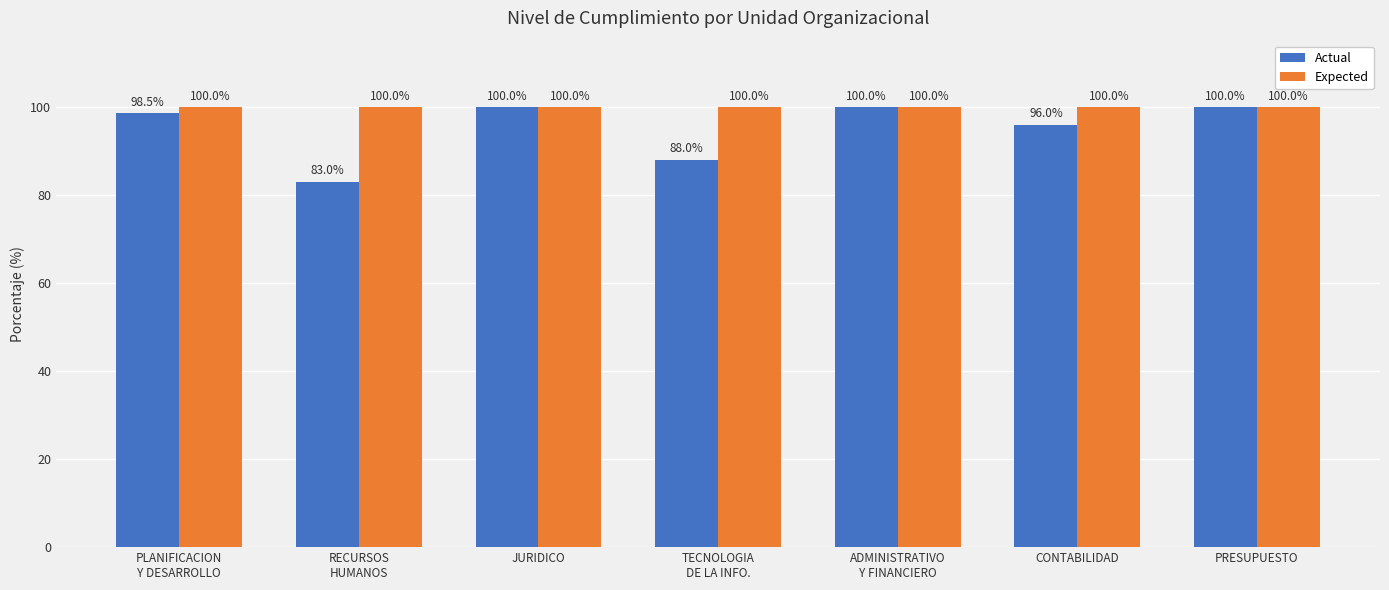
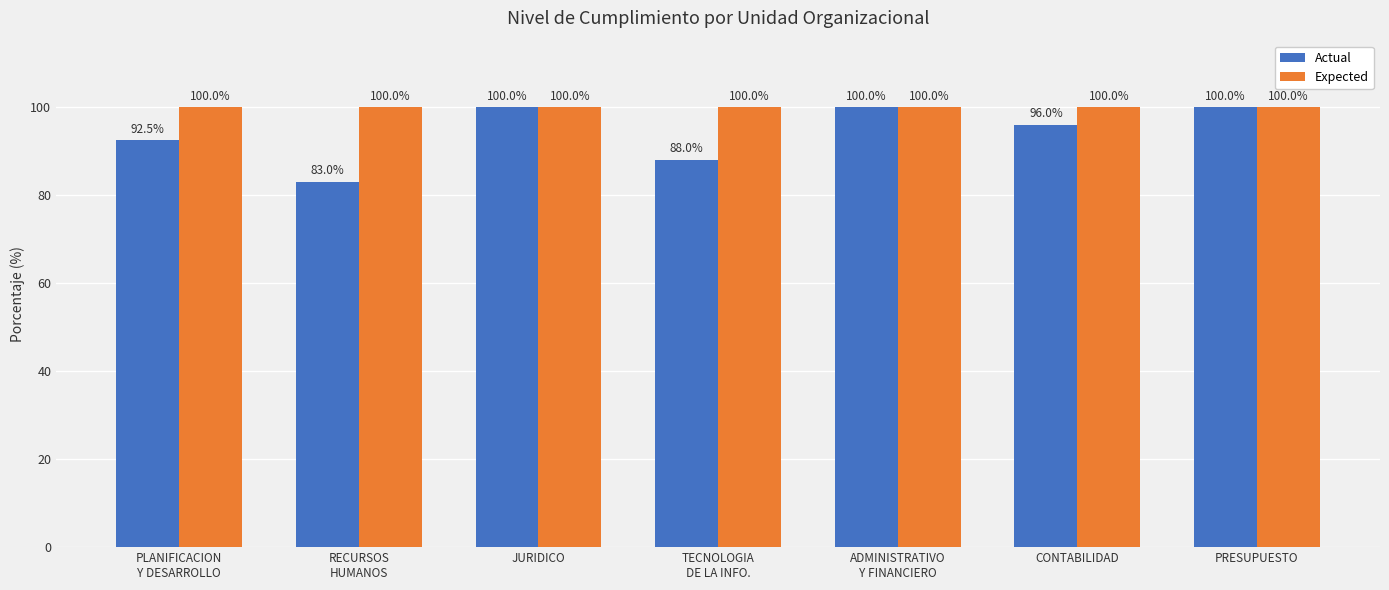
Actual, PLANIFICACION Y DESARROLLO: 98.5% -> 92.5%
